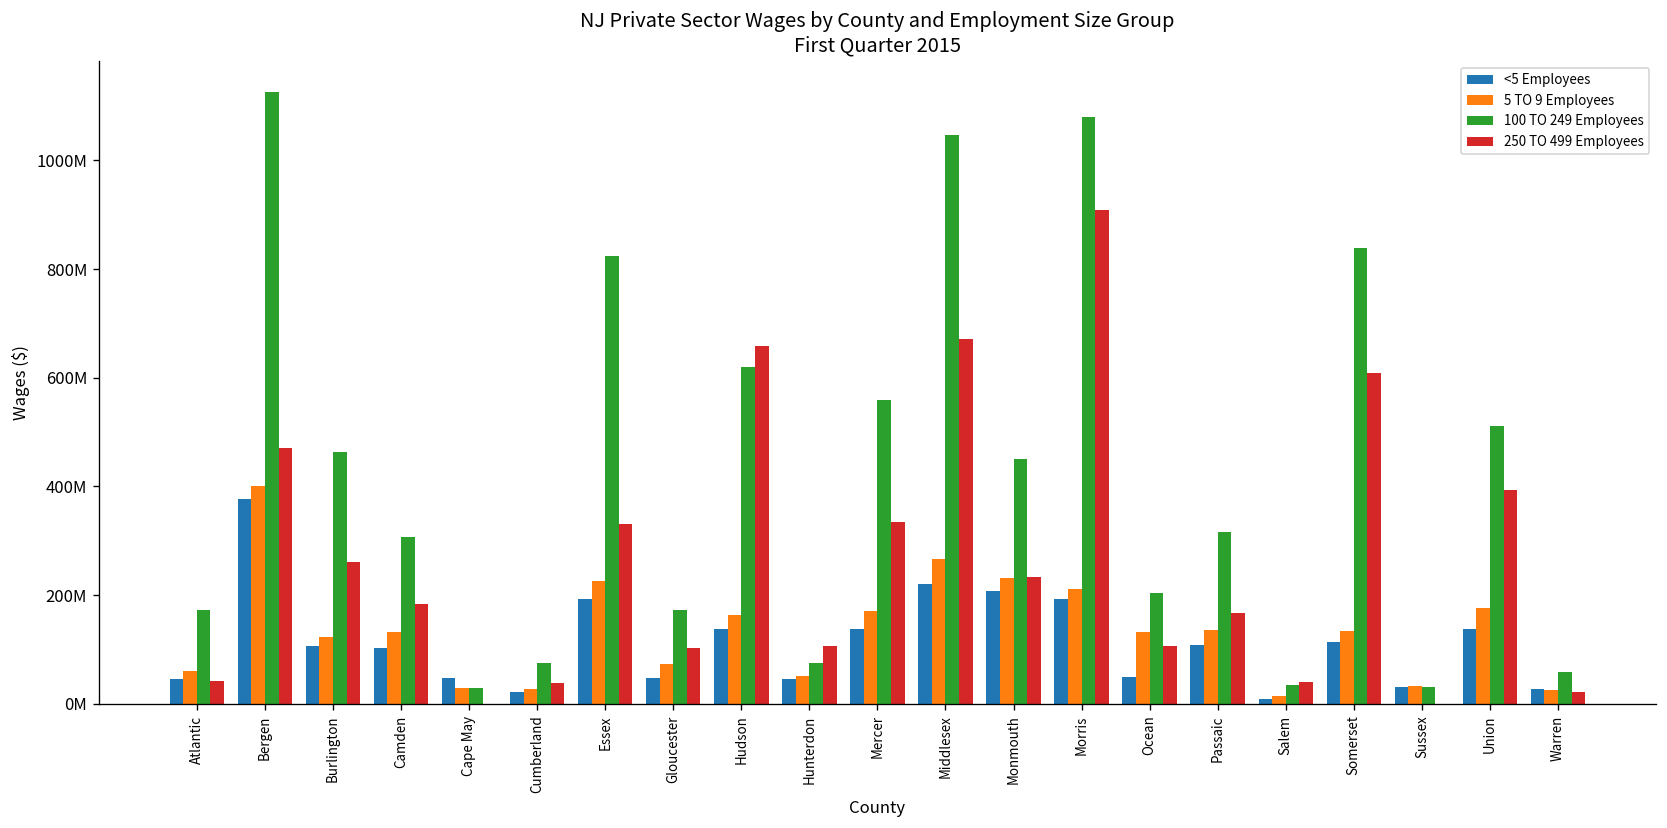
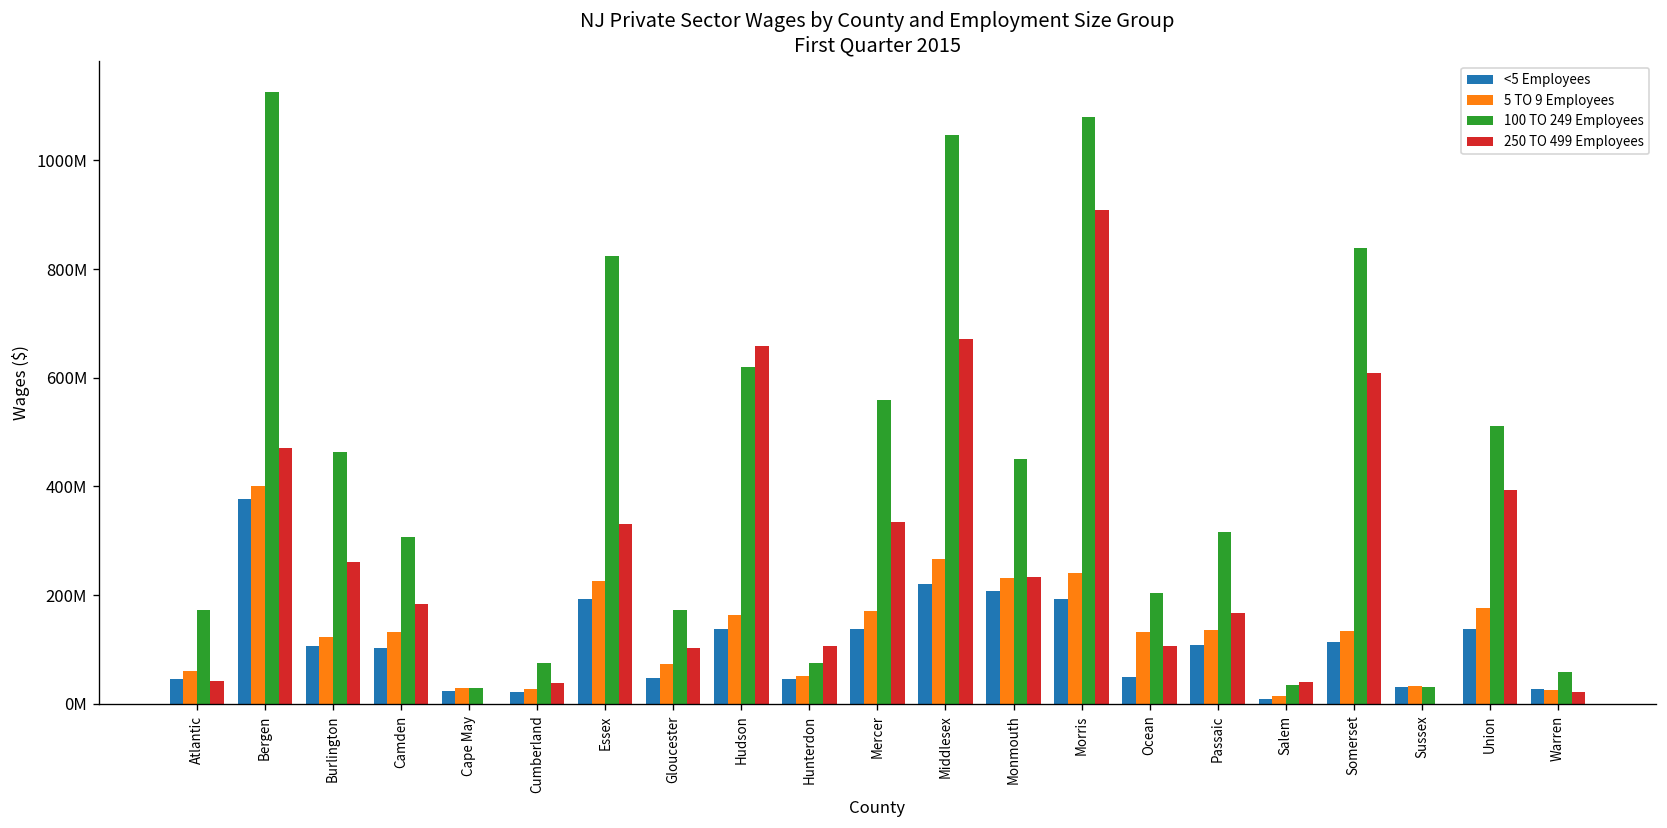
<5 Employees, Cape May: 50000000 -> 20000000
5 TO 9 Employees, Morris: 210000000 -> 240000000
